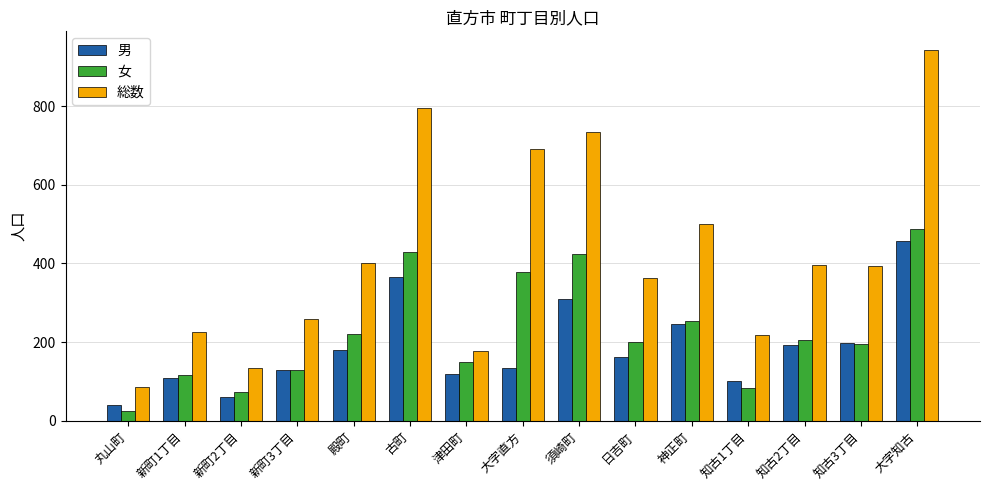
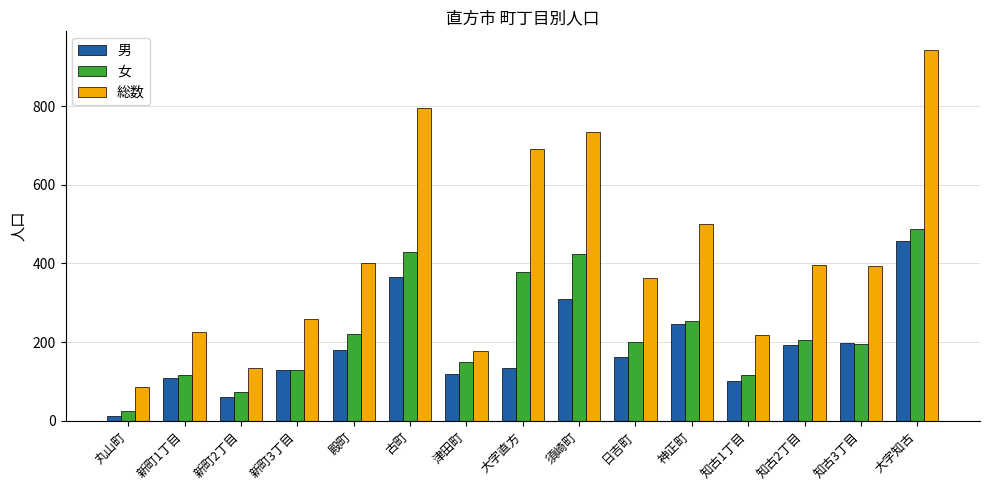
男, 丸山町: 40 -> 10
女, 知古1丁目: 80 -> 120
